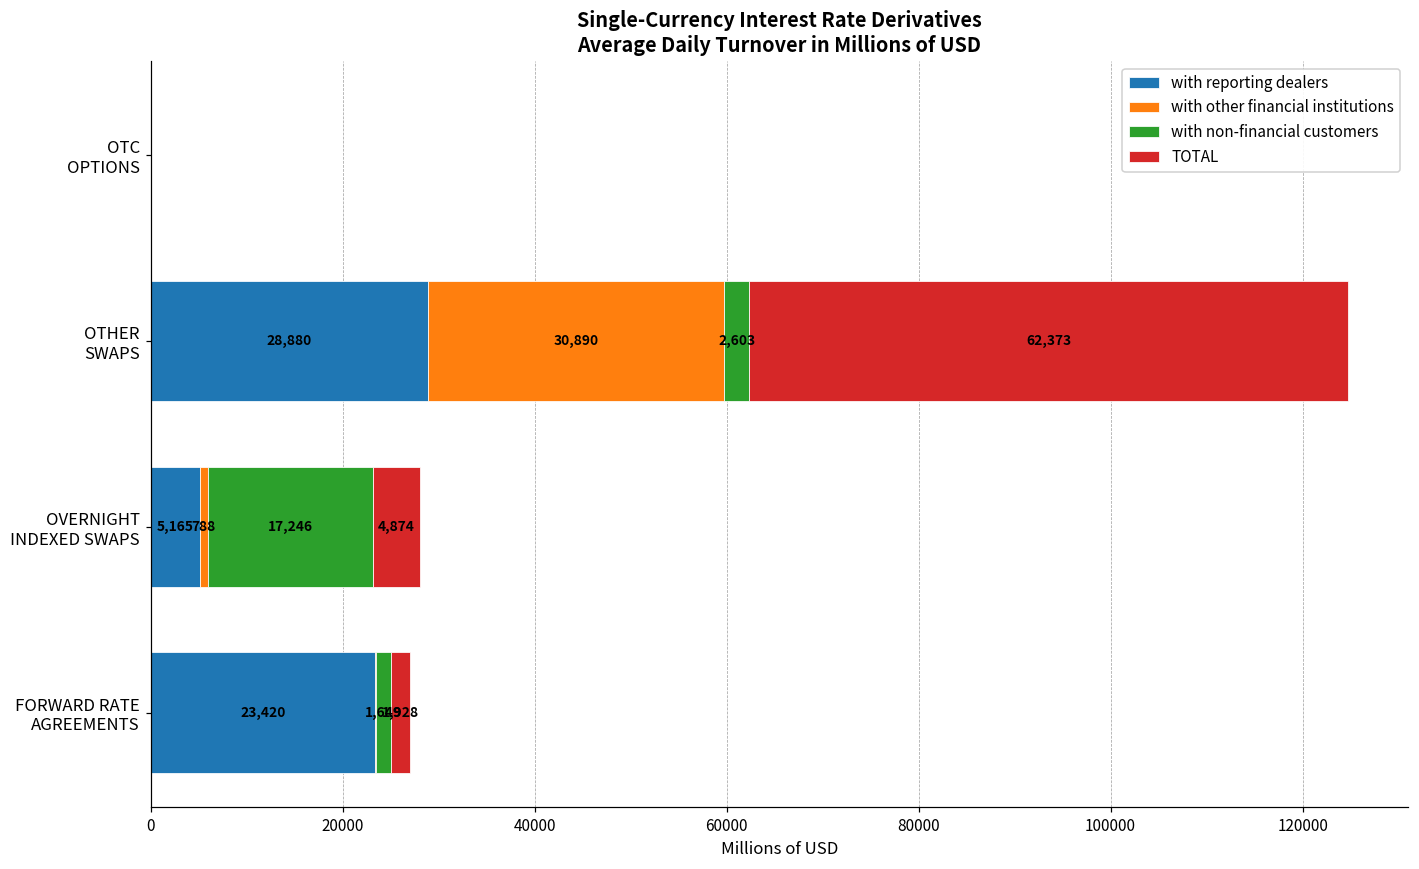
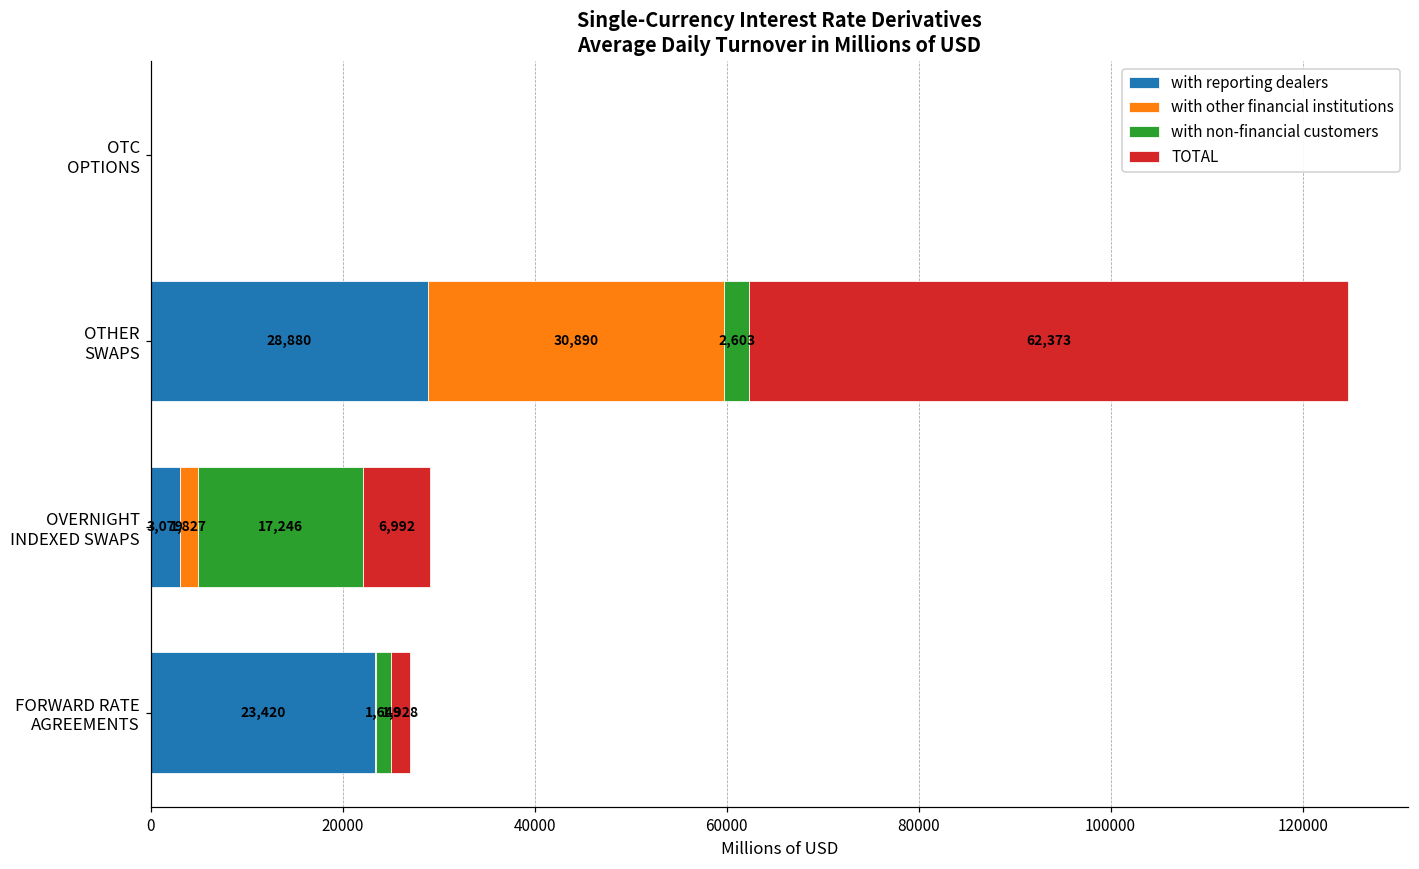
with reporting dealers, OVERNIGHT INDEXED SWAPS: 5,165 -> 3,079
with other financial institutions, OVERNIGHT INDEXED SWAPS: 788 -> 1,827
TOTAL, OVERNIGHT INDEXED SWAPS: 4,874 -> 6,992
